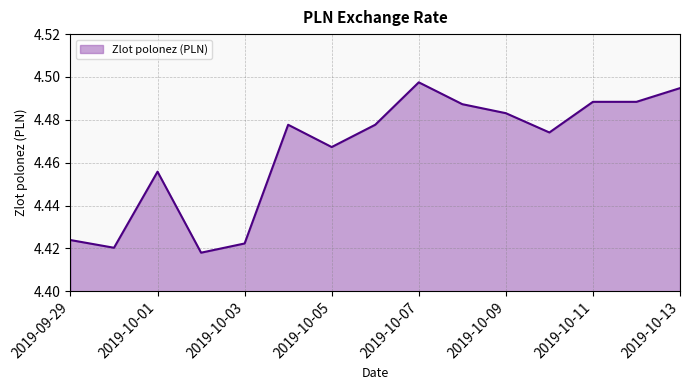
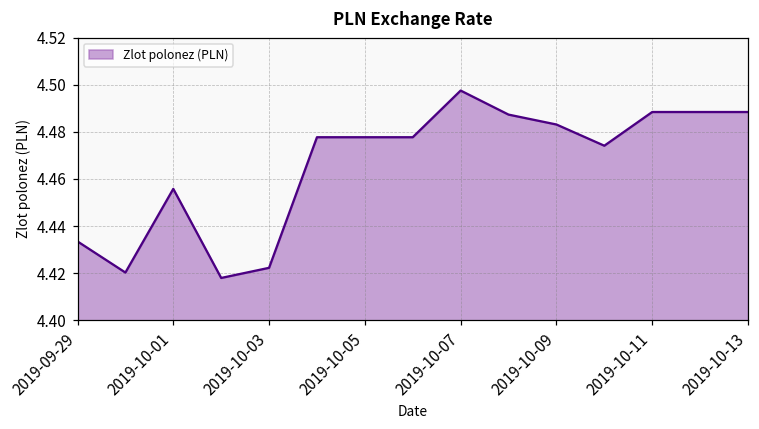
2019-09-29: 4.424 -> 4.434
2019-10-05: 4.467 -> 4.478
2019-10-13: 4.495 -> 4.488
